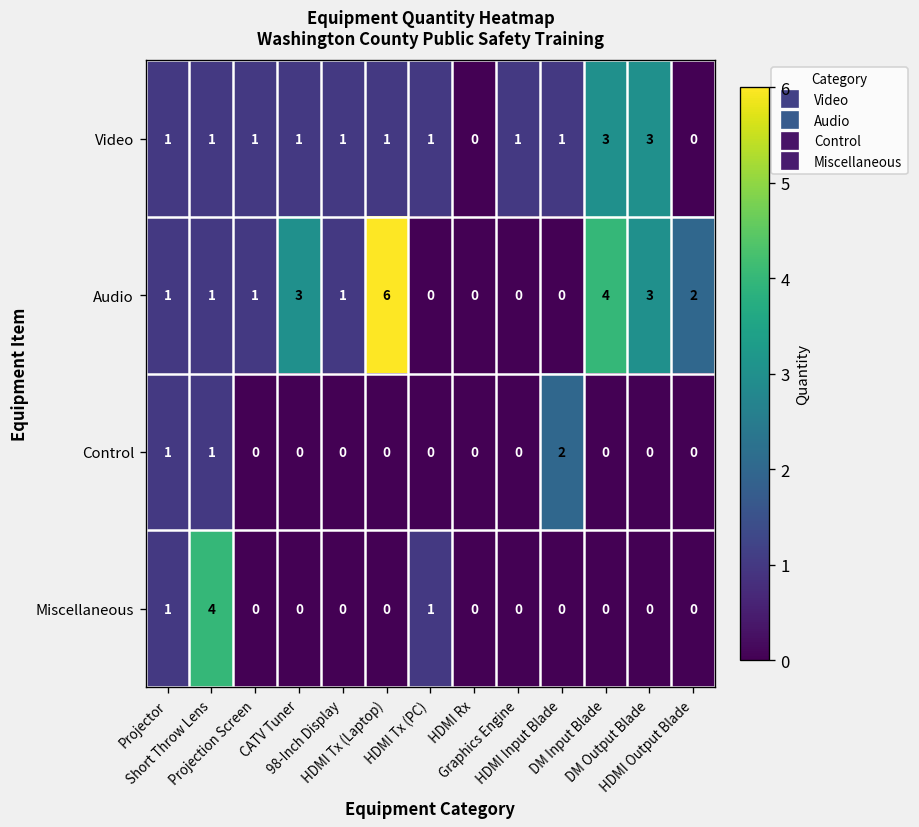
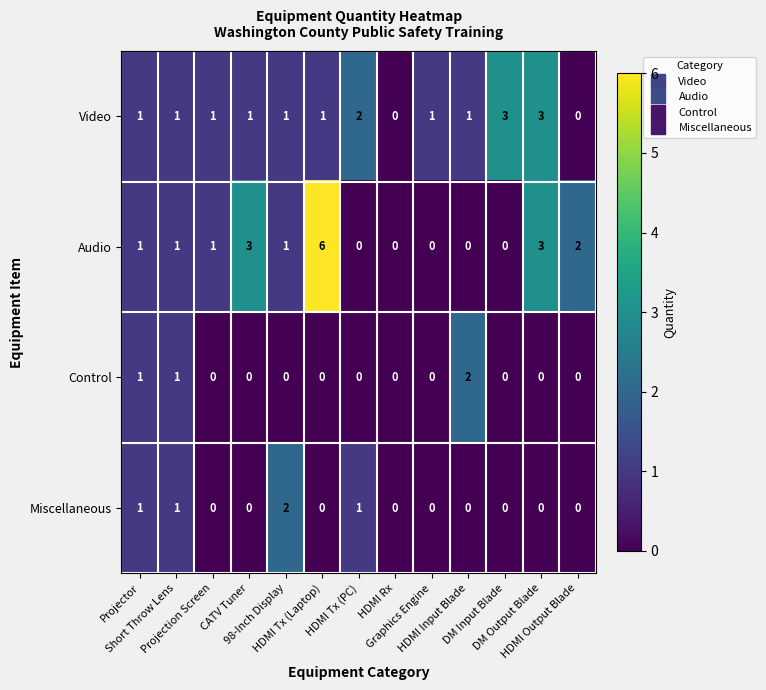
Video, HDMI Tx (PC): 1 -> 2
Audio, DM Input Blade: 4 -> 0
Miscellaneous, Short Throw Lens: 4 -> 1
Miscellaneous, 98-Inch Display: 0 -> 2
